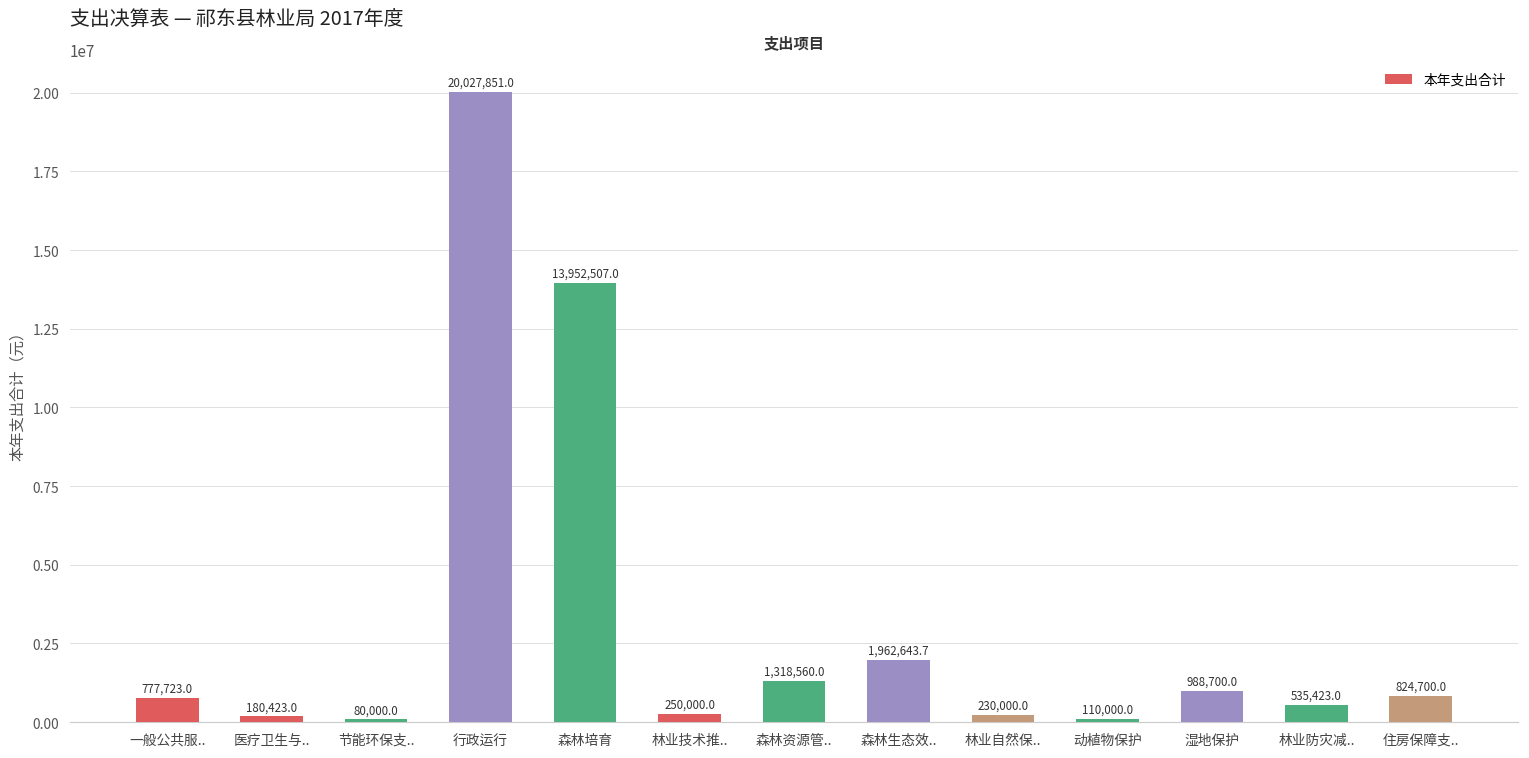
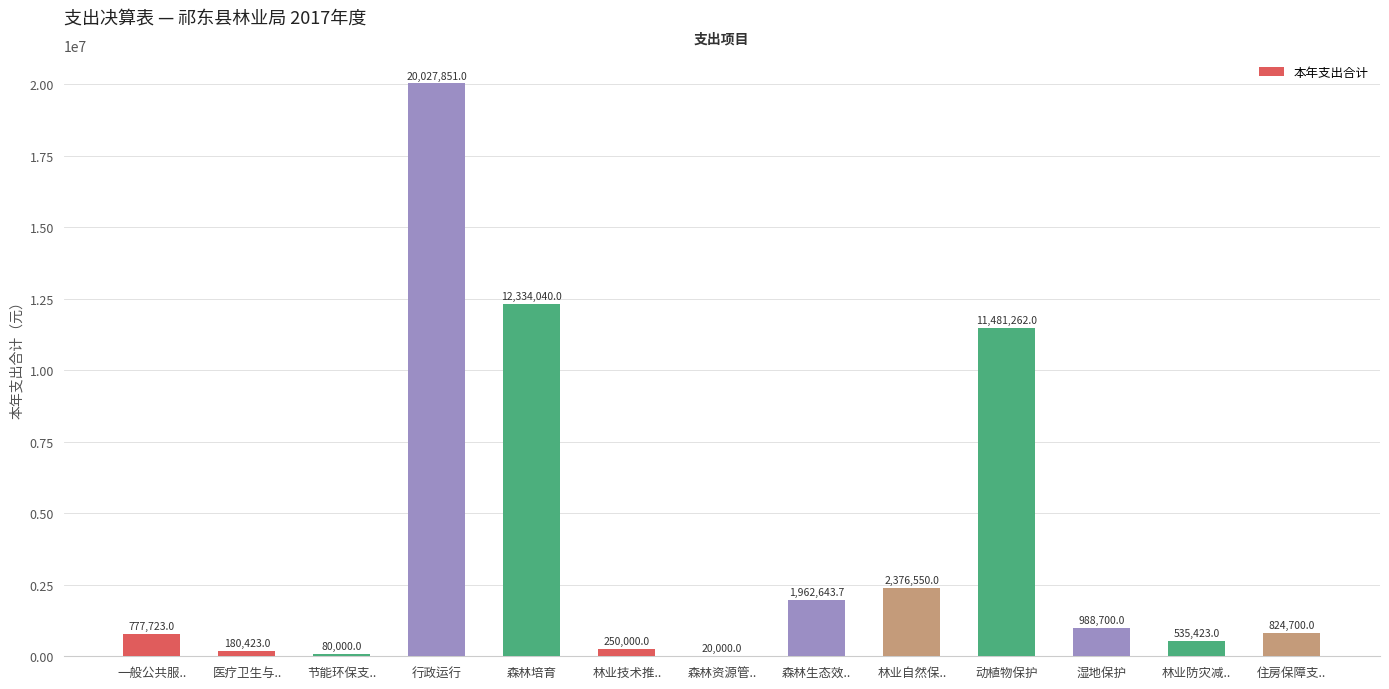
森林培育: 13,952,507.0 -> 12,334,040.0
森林资源管..: 1,318,560.0 -> 20,000.0
林业自然保..: 230,000.0 -> 2,376,550.0
动植物保护: 110,000.0 -> 11,481,262.0
